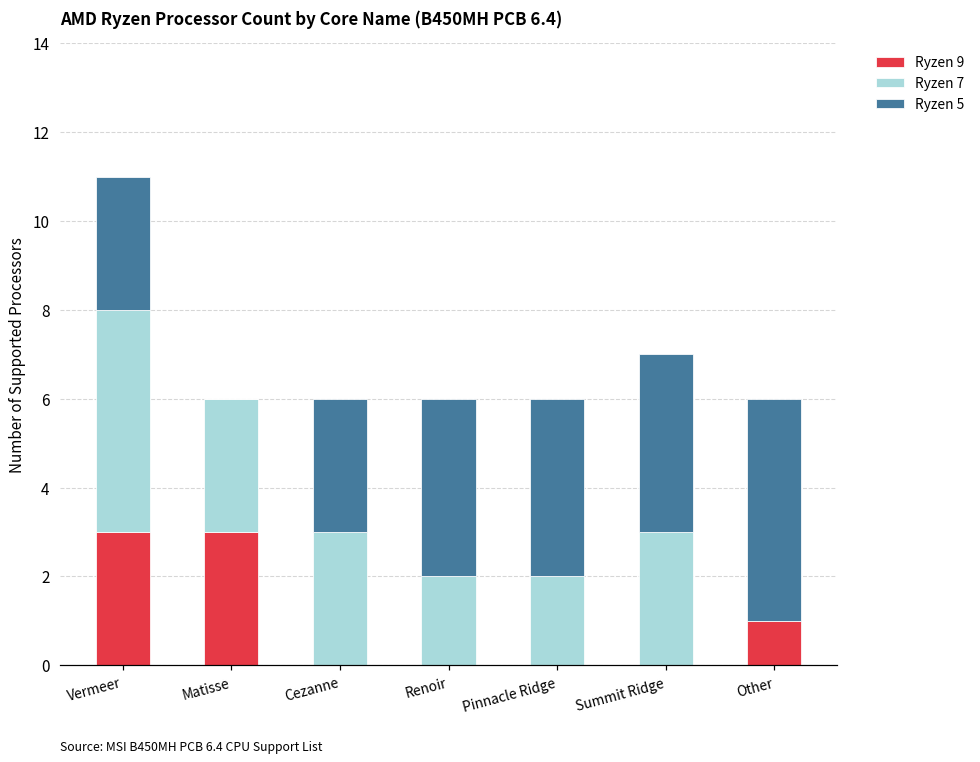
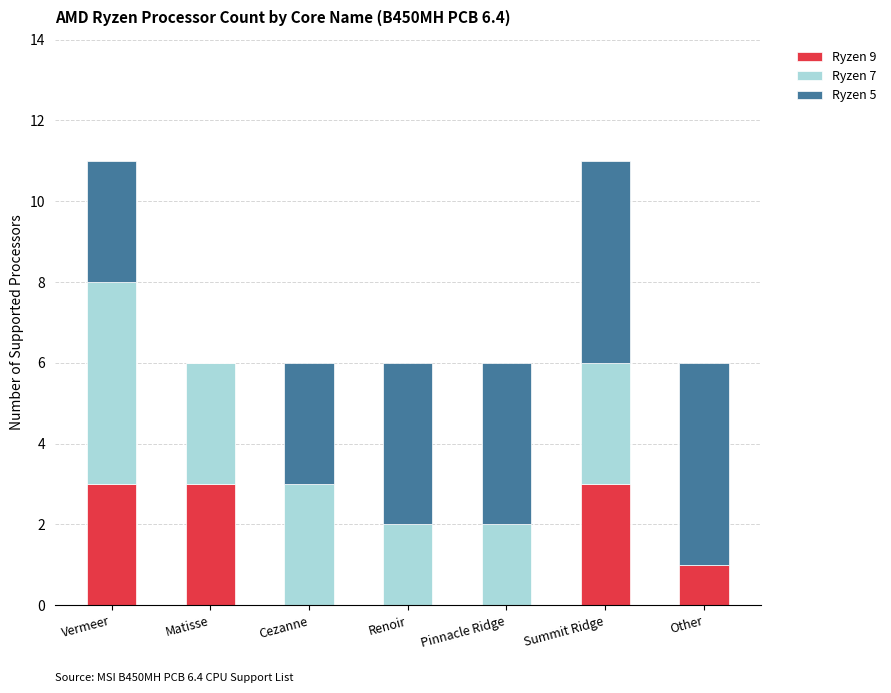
Ryzen 9, Summit Ridge: 0 -> 3
Ryzen 5, Summit Ridge: 4 -> 5
